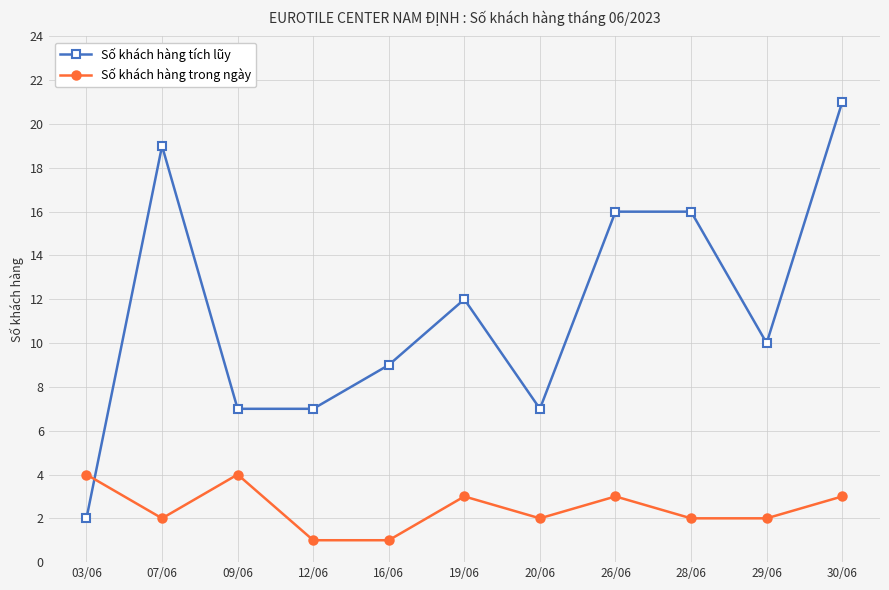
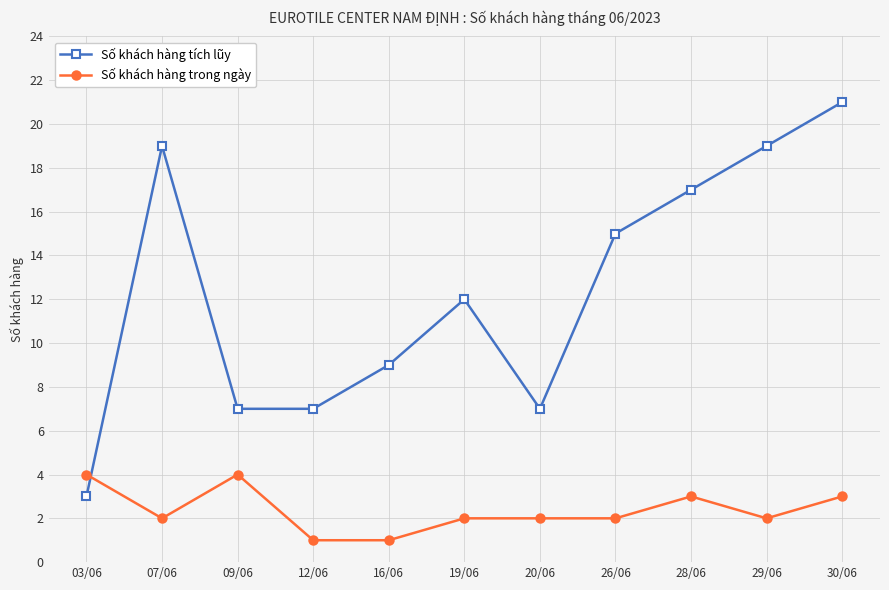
Số khách hàng tích lũy, 03/06: 2 -> 3
Số khách hàng trong ngày, 19/06: 3 -> 2
Số khách hàng tích lũy, 26/06: 16 -> 15
Số khách hàng trong ngày, 26/06: 3 -> 2
Số khách hàng tích lũy, 28/06: 16 -> 17
Số khách hàng trong ngày, 28/06: 2 -> 3
Số khách hàng tích lũy, 29/06: 10 -> 19
